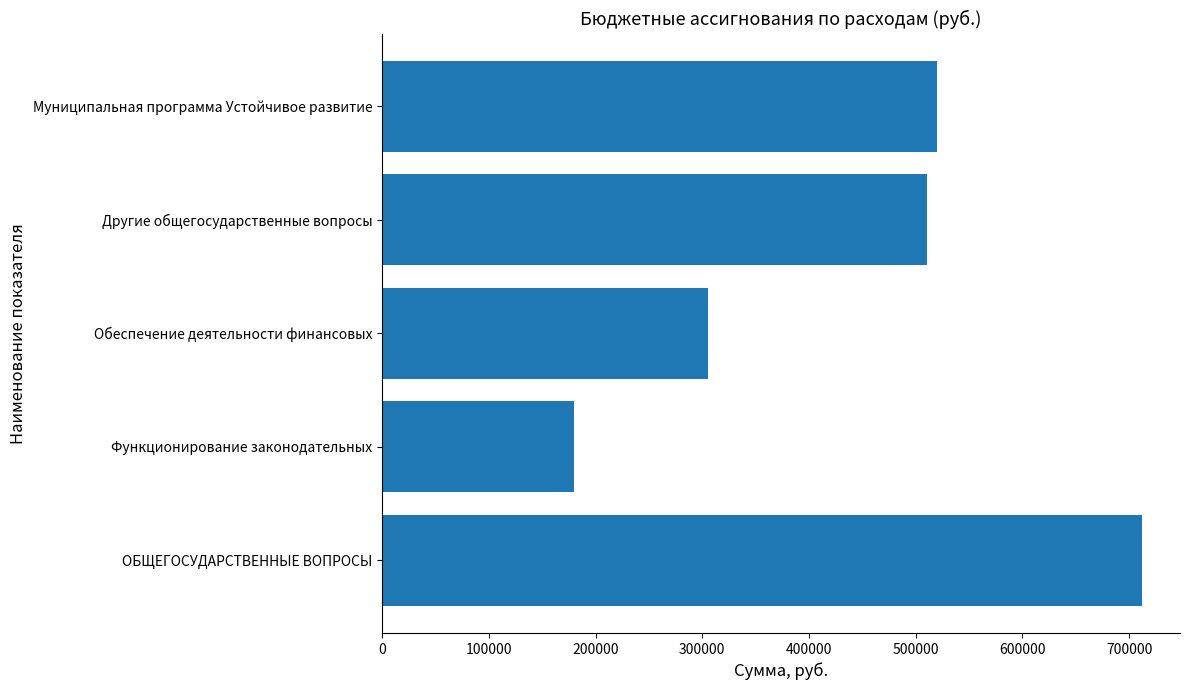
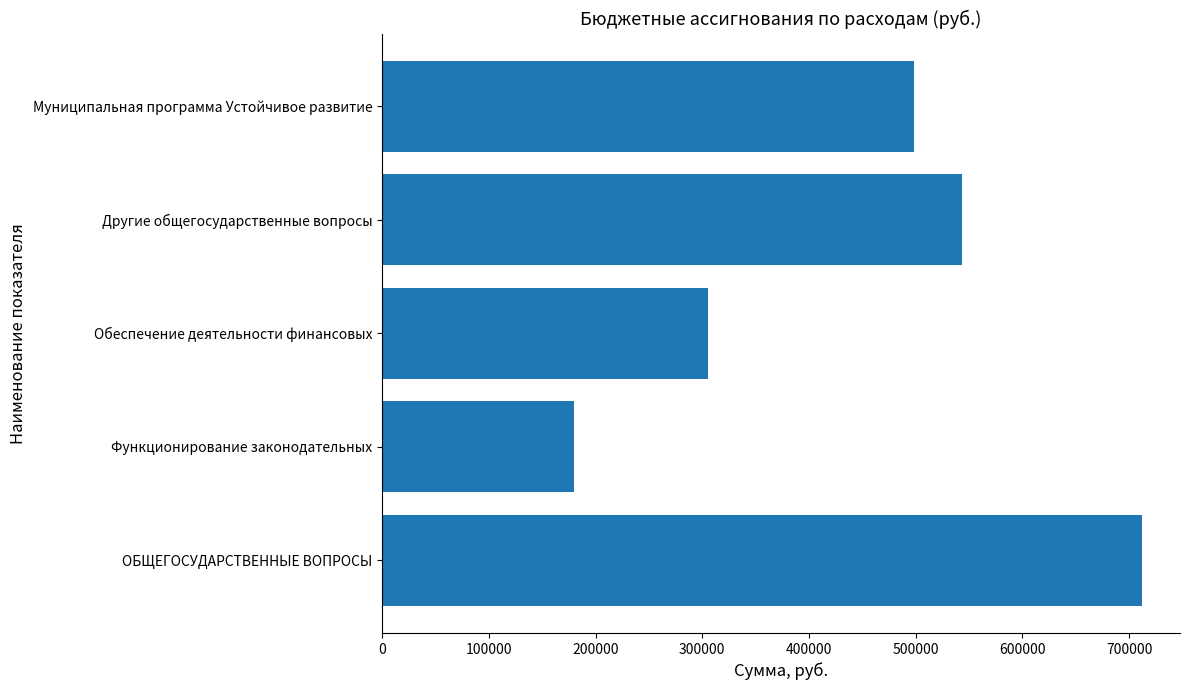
Муниципальная программа Устойчивое развитие: 520000 -> 498000
Другие общегосударственные вопросы: 511000 -> 543000
